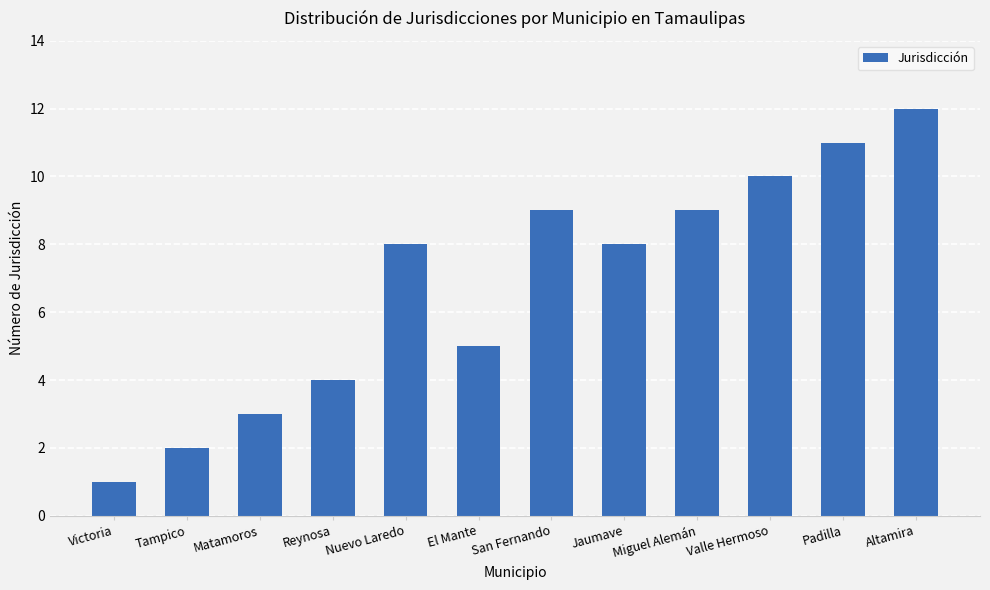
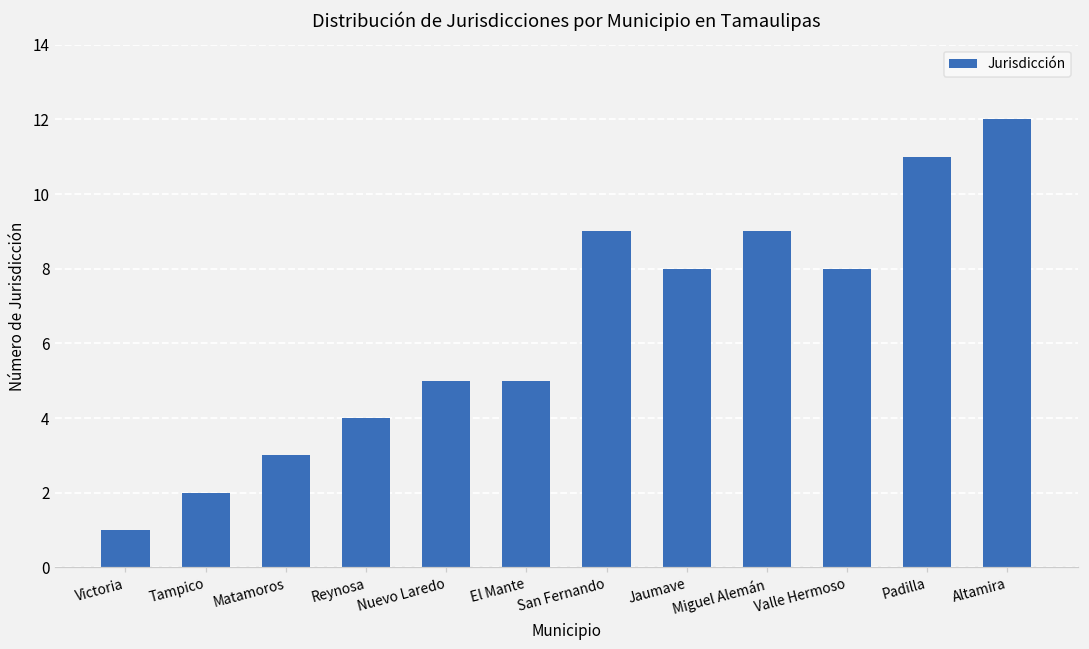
Nuevo Laredo: 8 -> 5
Valle Hermoso: 10 -> 8
